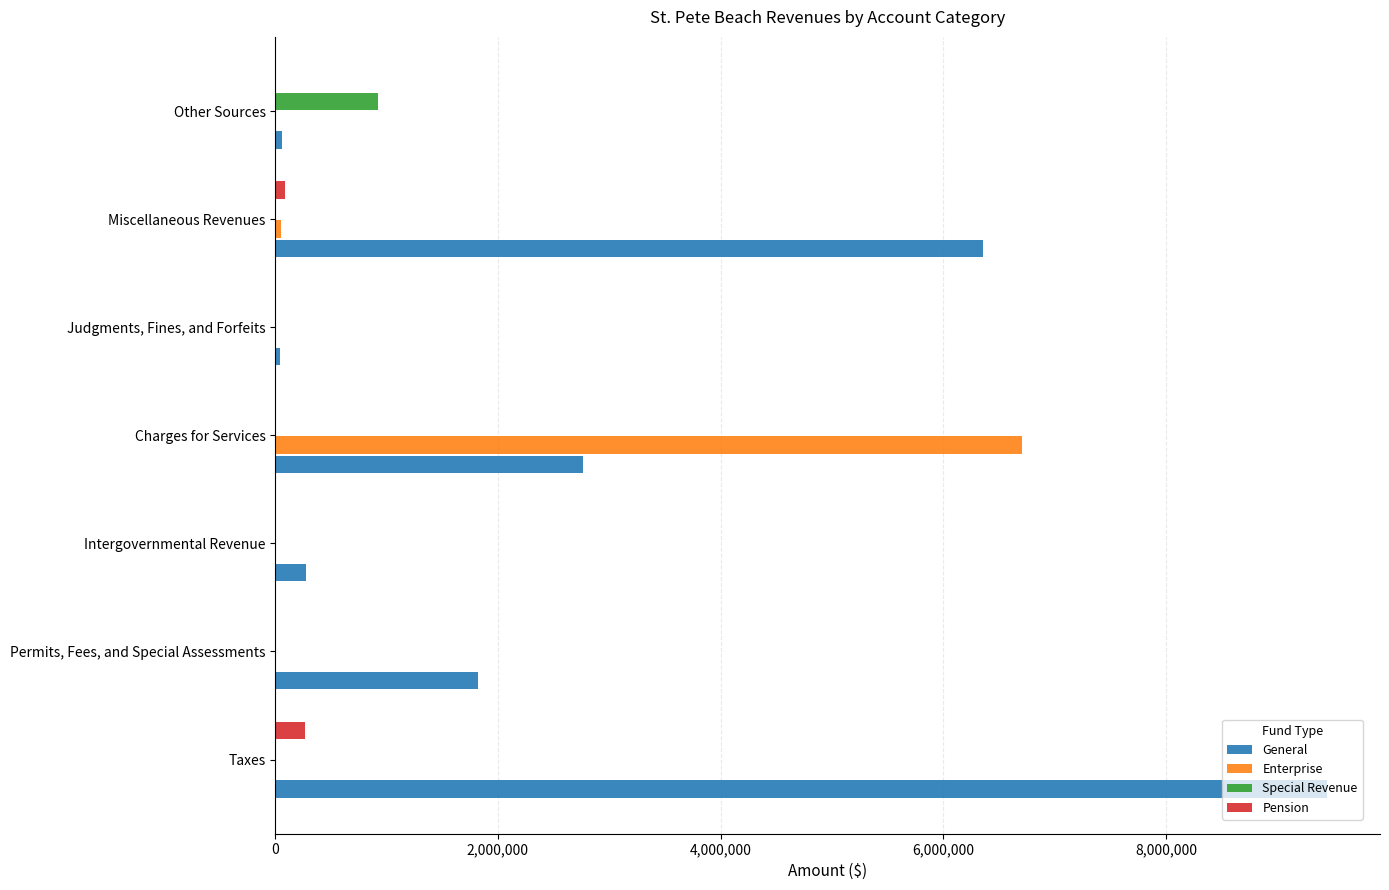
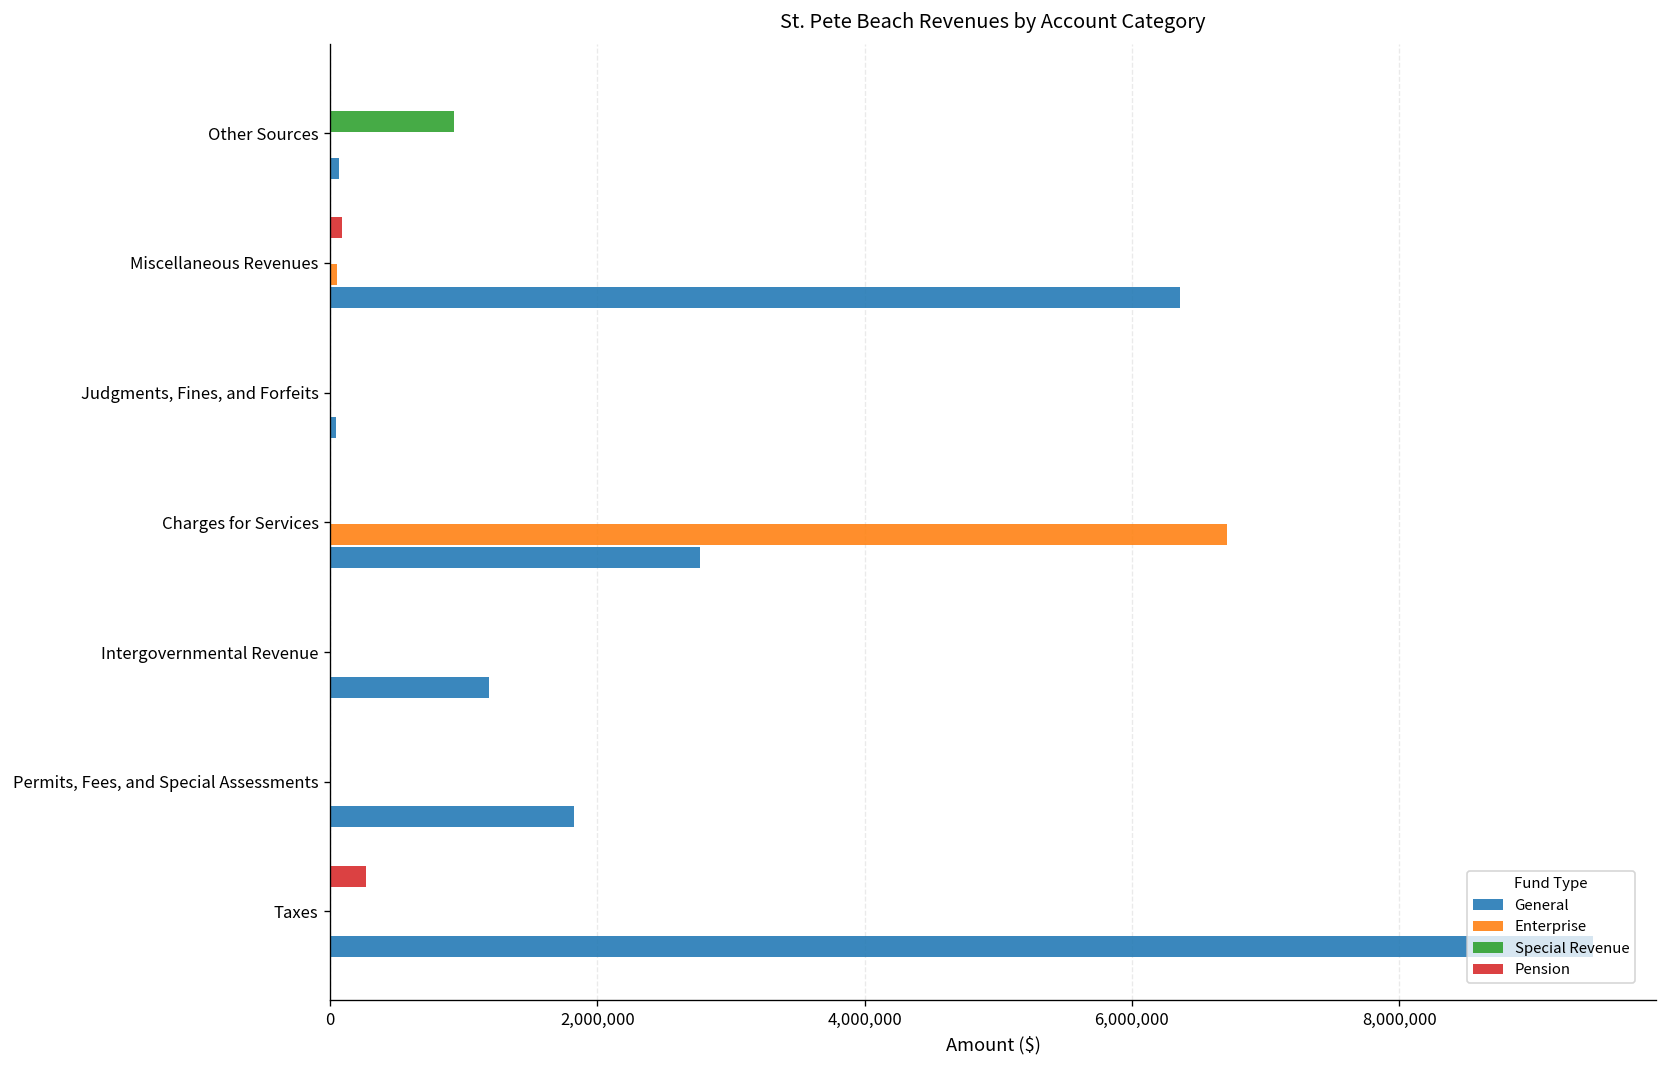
General, Intergovernmental Revenue: 280,000 -> 1,190,000
